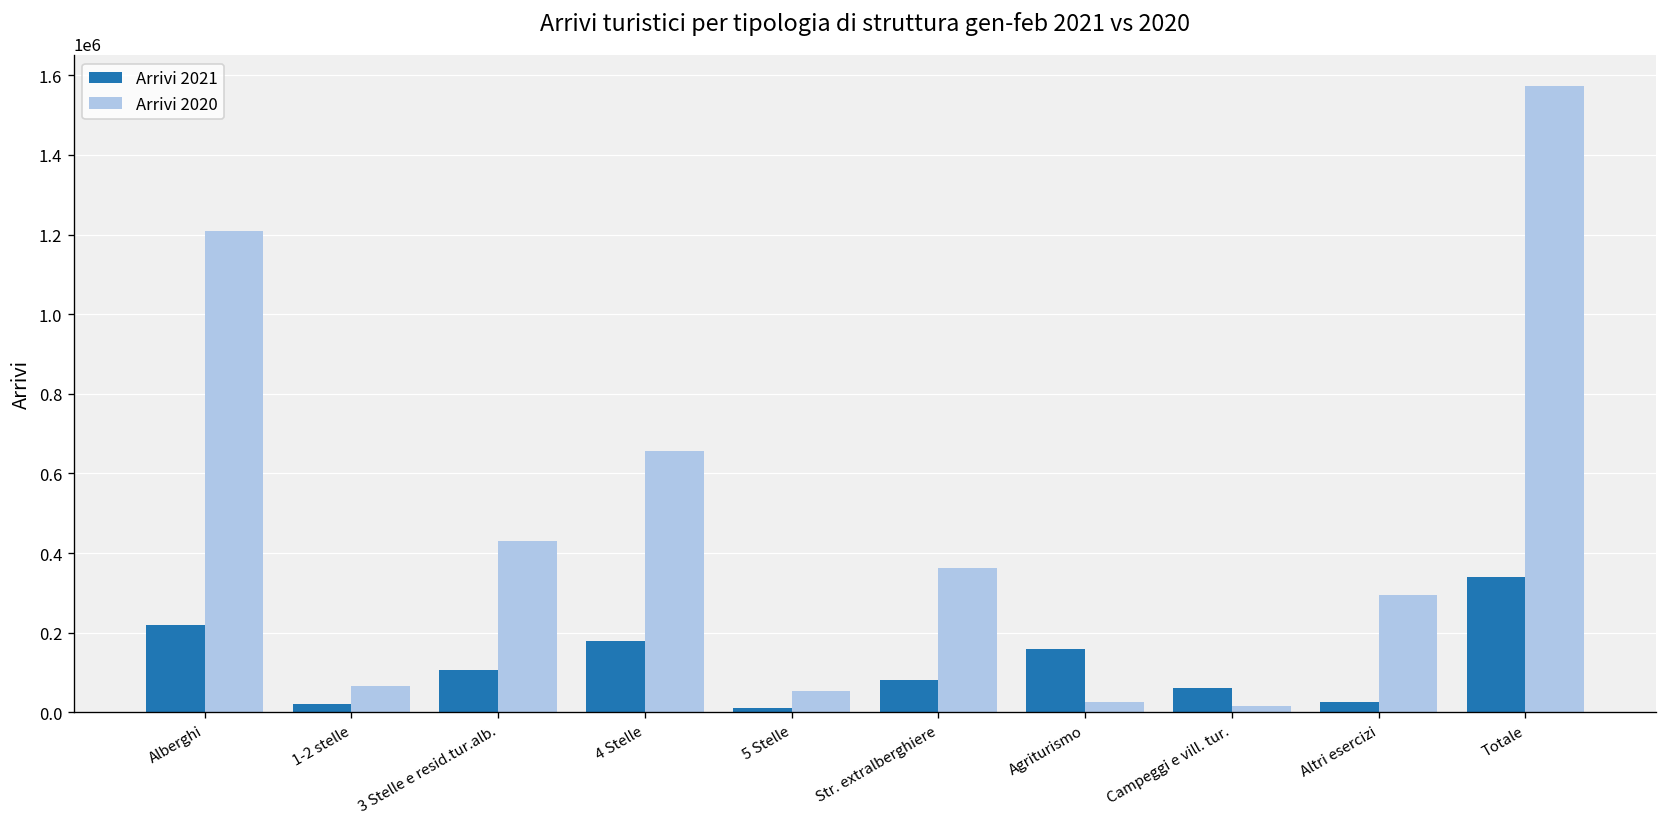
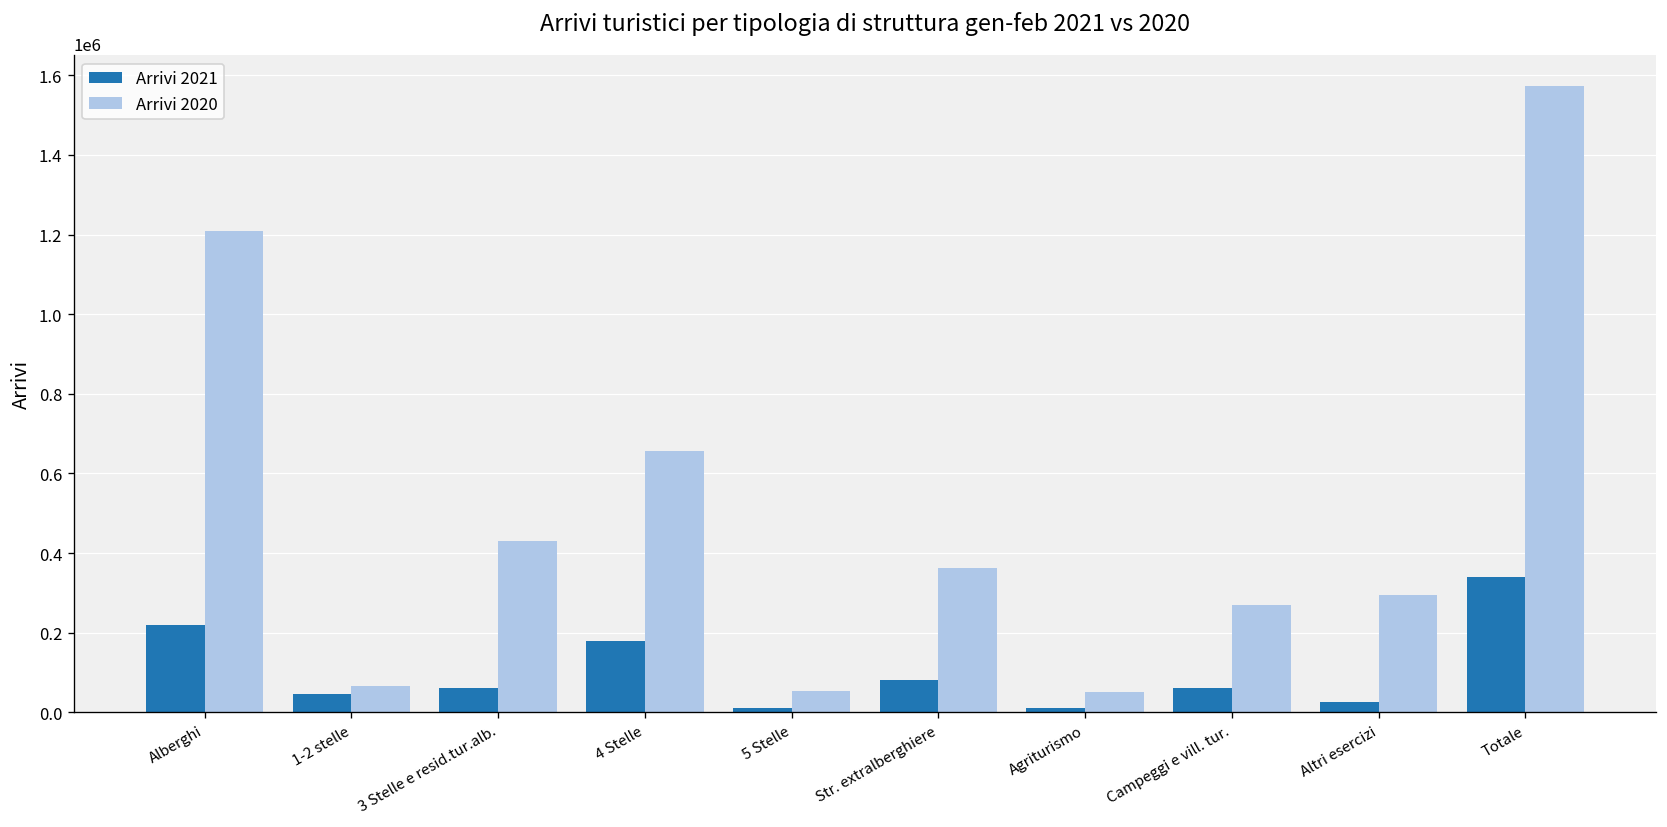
Arrivi 2021, 1-2 stelle: 20000 -> 40000
Arrivi 2021, 3 Stelle e resid.tur.alb.: 110000 -> 60000
Arrivi 2021, Agriturismo: 160000 -> 10000
Arrivi 2020, Agriturismo: 30000 -> 50000
Arrivi 2020, Campeggi e vill. tur.: 20000 -> 270000
